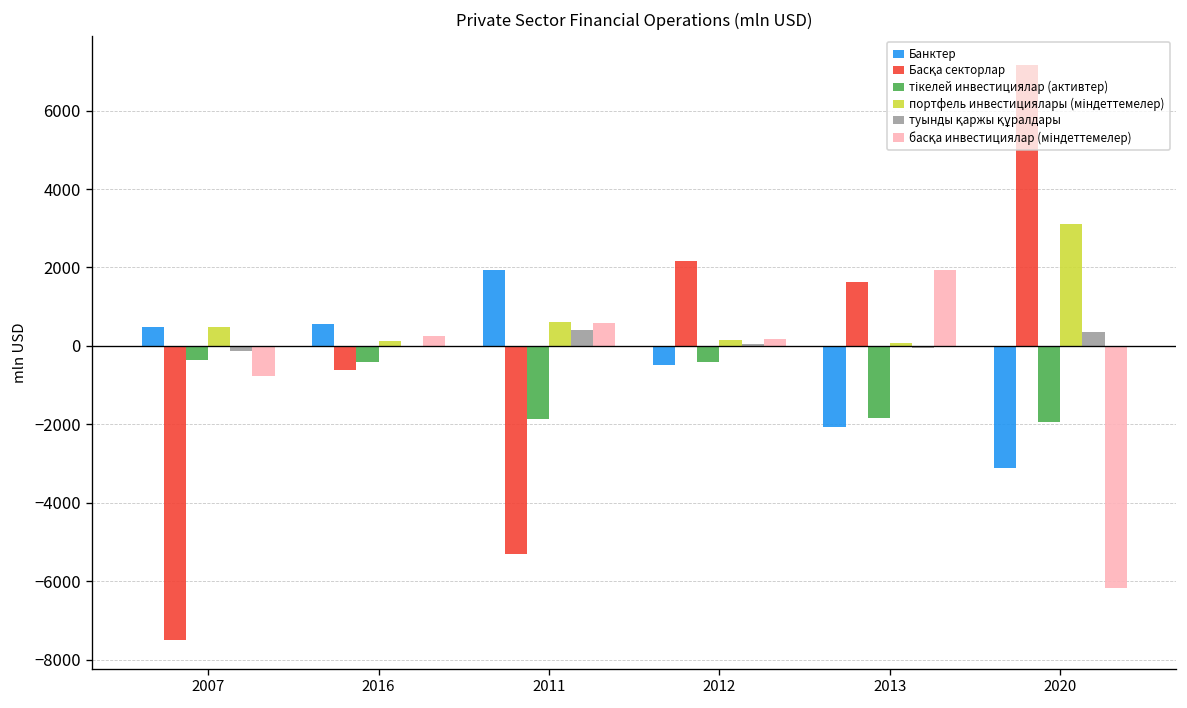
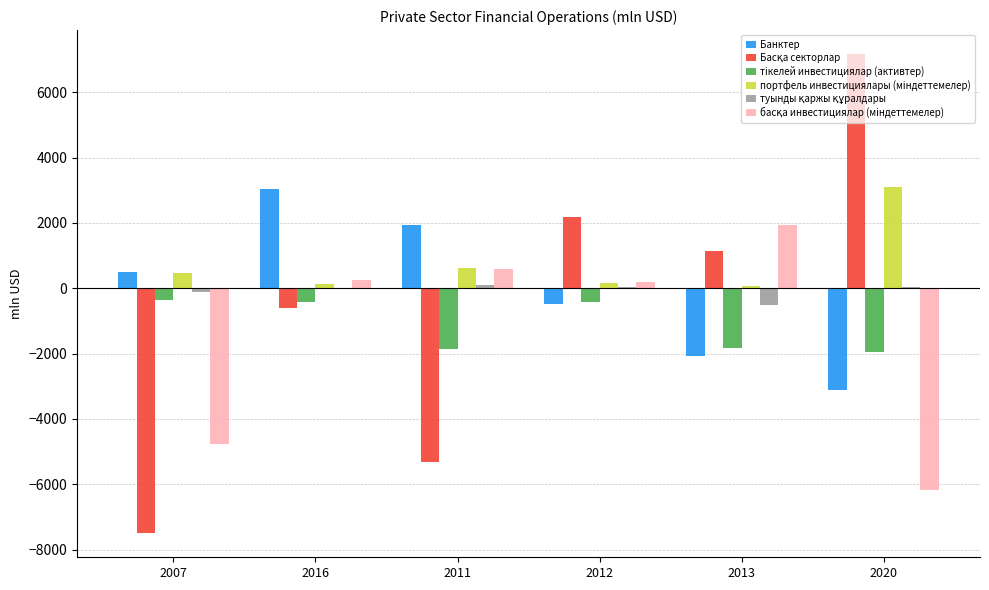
басқа инвестициялар (міндеттемелер), 2007: -800 -> -4800
Банктер, 2016: 600 -> 3000
туынды қаржы құралдары, 2011: 400 -> 100
Басқа секторлар, 2013: 1600 -> 1200
туынды қаржы құралдары, 2013: 0 -> -500
туынды қаржы құралдары, 2020: 400 -> 0
